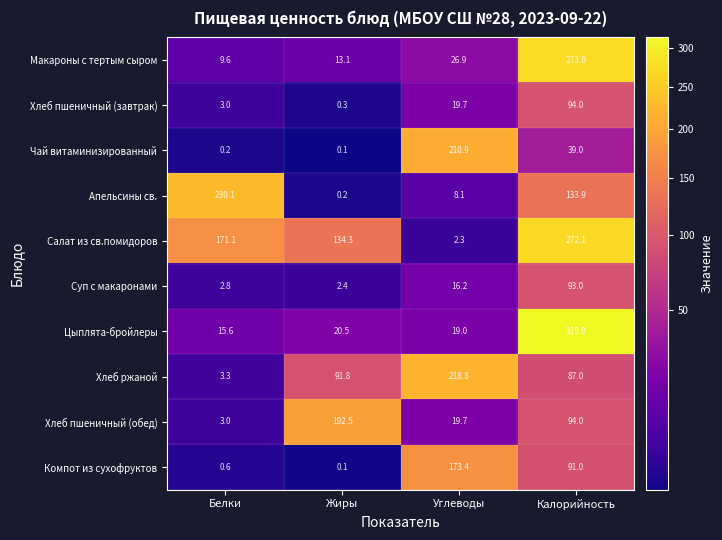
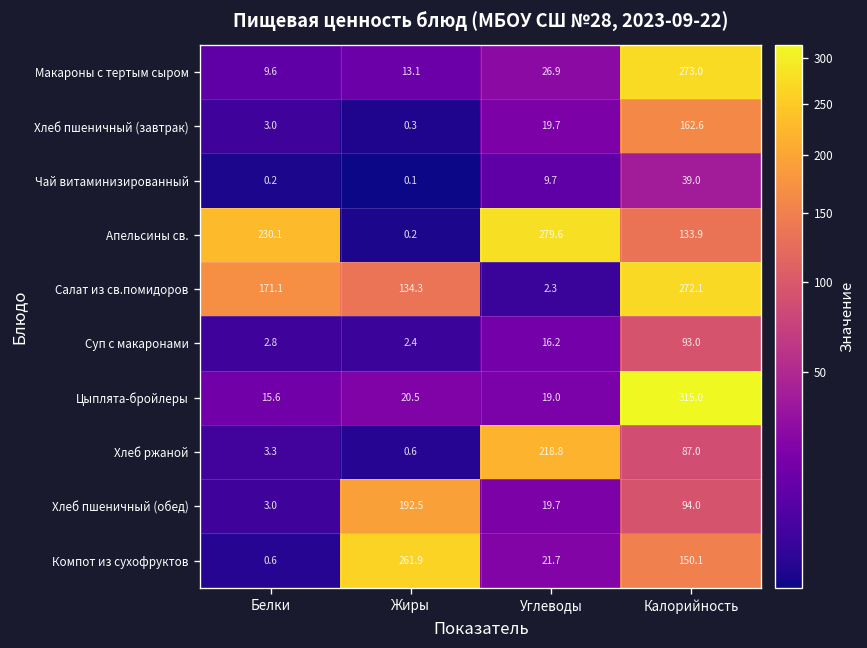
Хлеб пшеничный (завтрак), Калорийность: 94.0 -> 162.6
Чай витаминизированный, Углеводы: 210.9 -> 9.7
Апельсины св., Углеводы: 8.1 -> 279.6
Хлеб ржаной, Жиры: 91.8 -> 0.6
Компот из сухофруктов, Жиры: 0.1 -> 261.9
Компот из сухофруктов, Углеводы: 173.4 -> 21.7
Компот из сухофруктов, Калорийность: 91.0 -> 150.1
